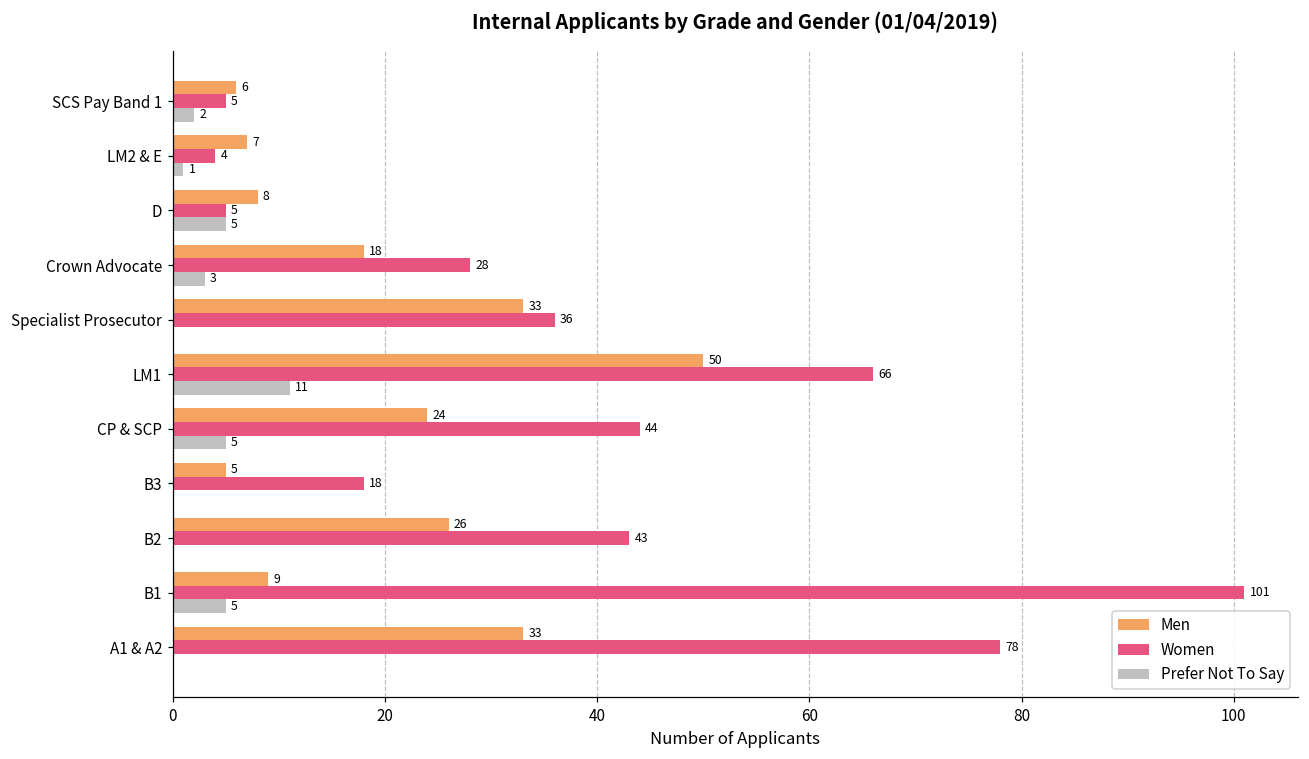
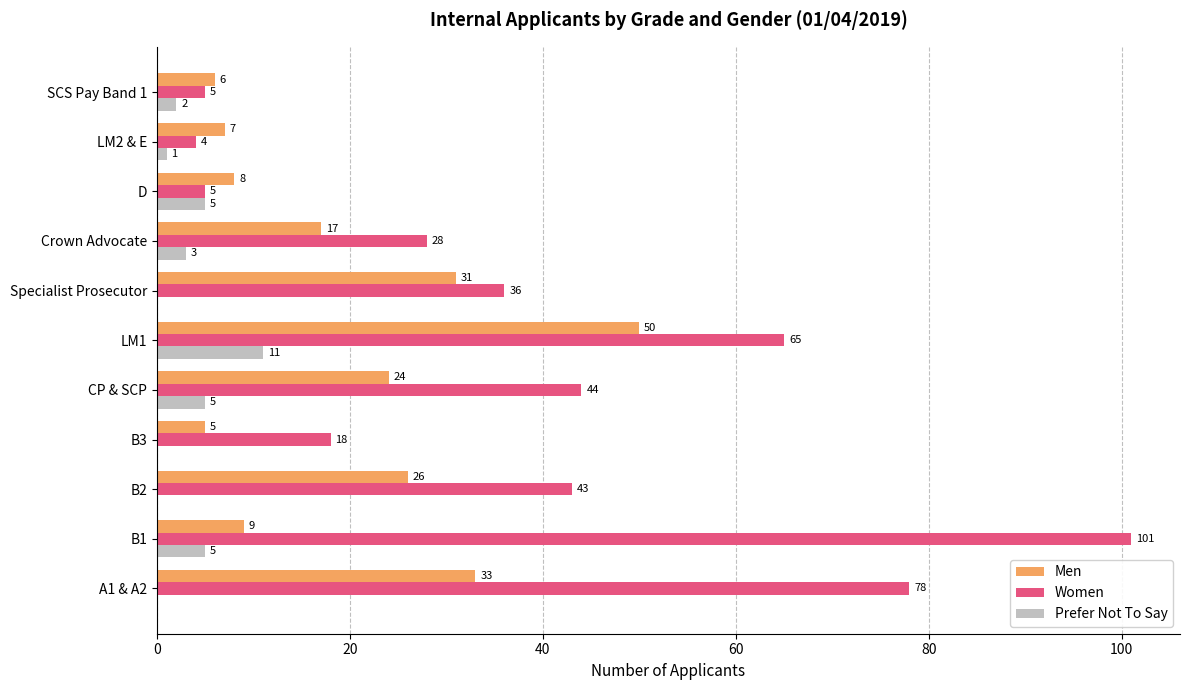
Men, Crown Advocate: 18 -> 17
Men, Specialist Prosecutor: 33 -> 31
Women, LM1: 66 -> 65
